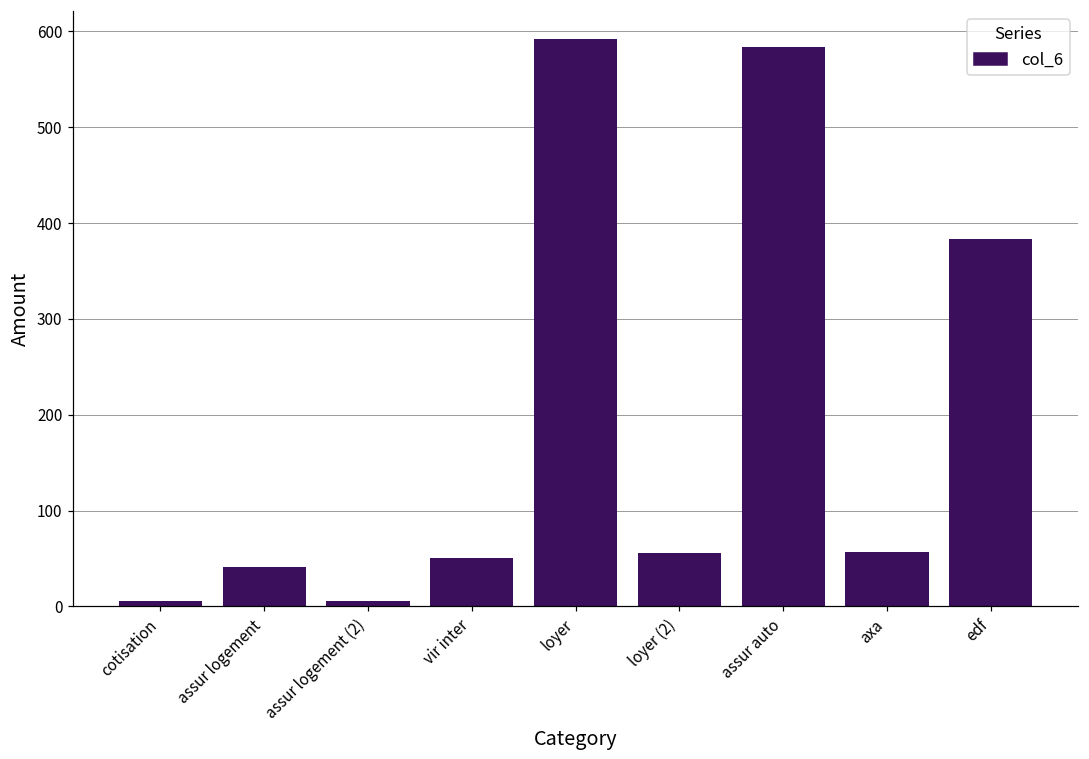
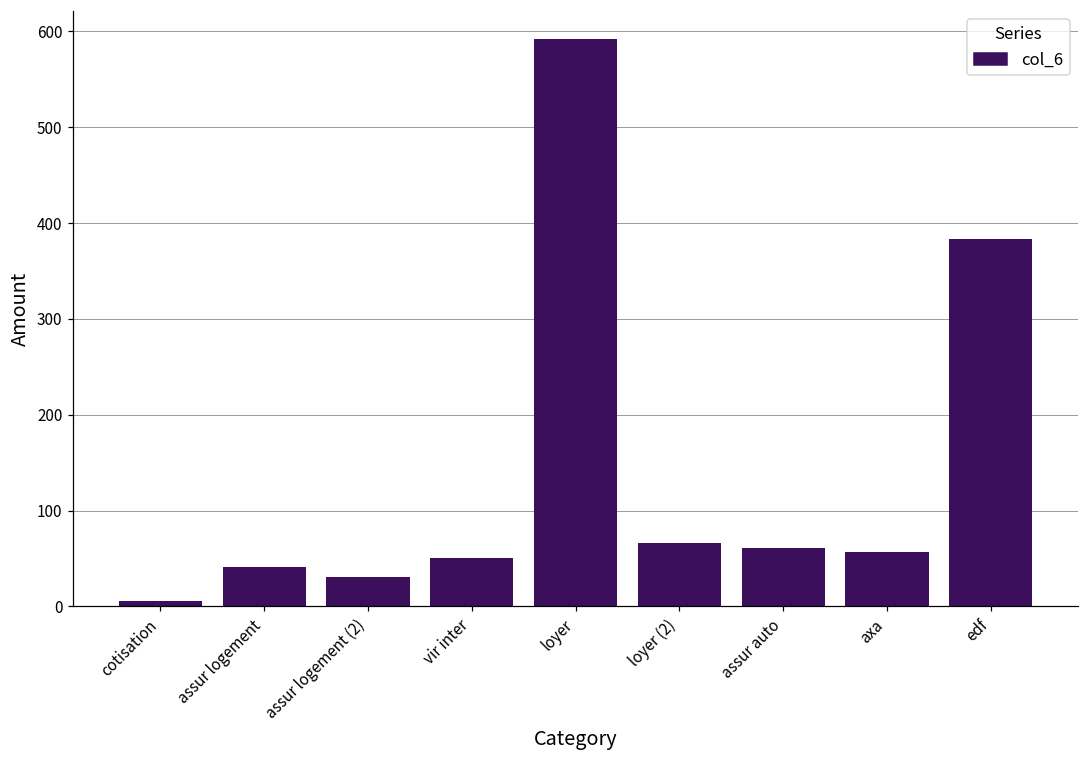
assur logement (2): 10 -> 30
loyer (2): 60 -> 70
assur auto: 580 -> 60
